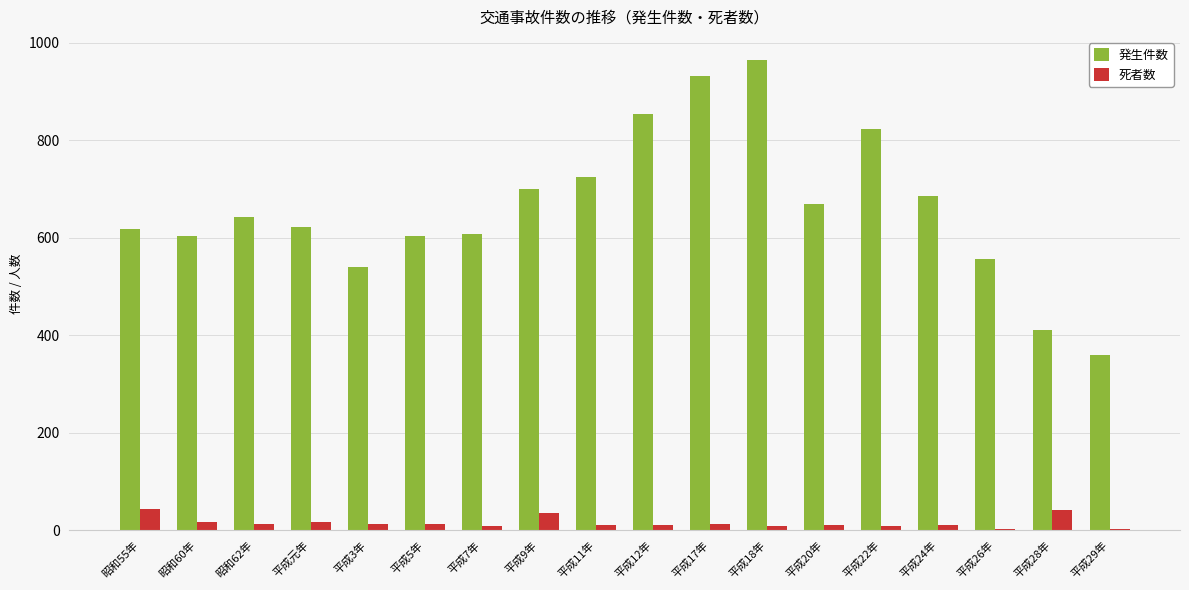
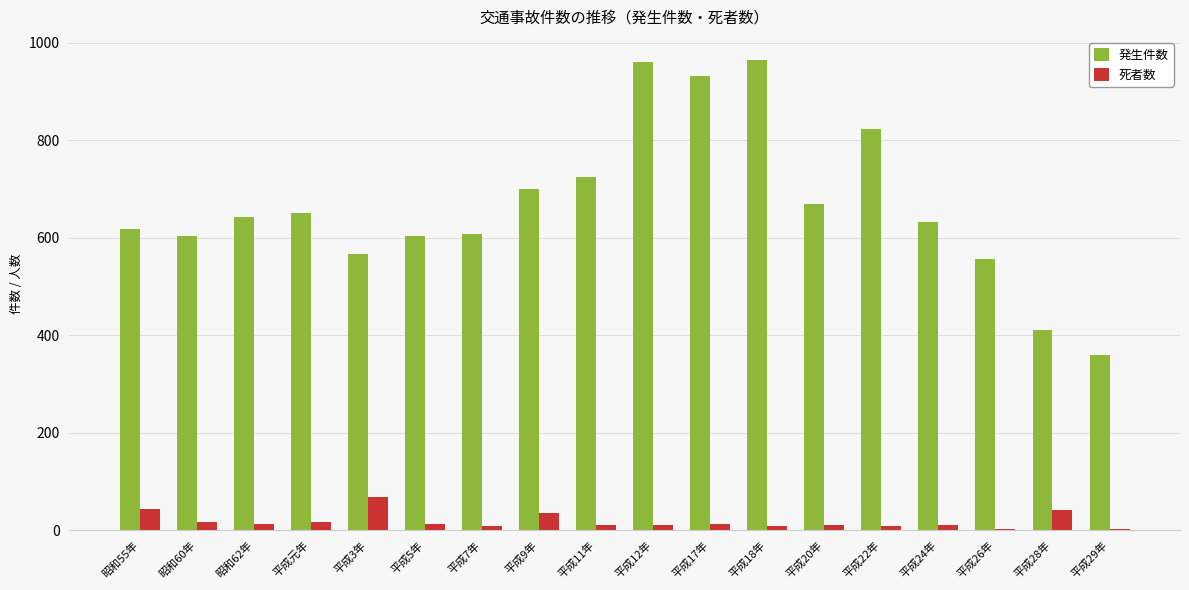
発生件数, 平成元年: 620 -> 650
発生件数, 平成3年: 540 -> 570
死者数, 平成3年: 10 -> 70
発生件数, 平成12年: 860 -> 960
発生件数, 平成24年: 690 -> 630
